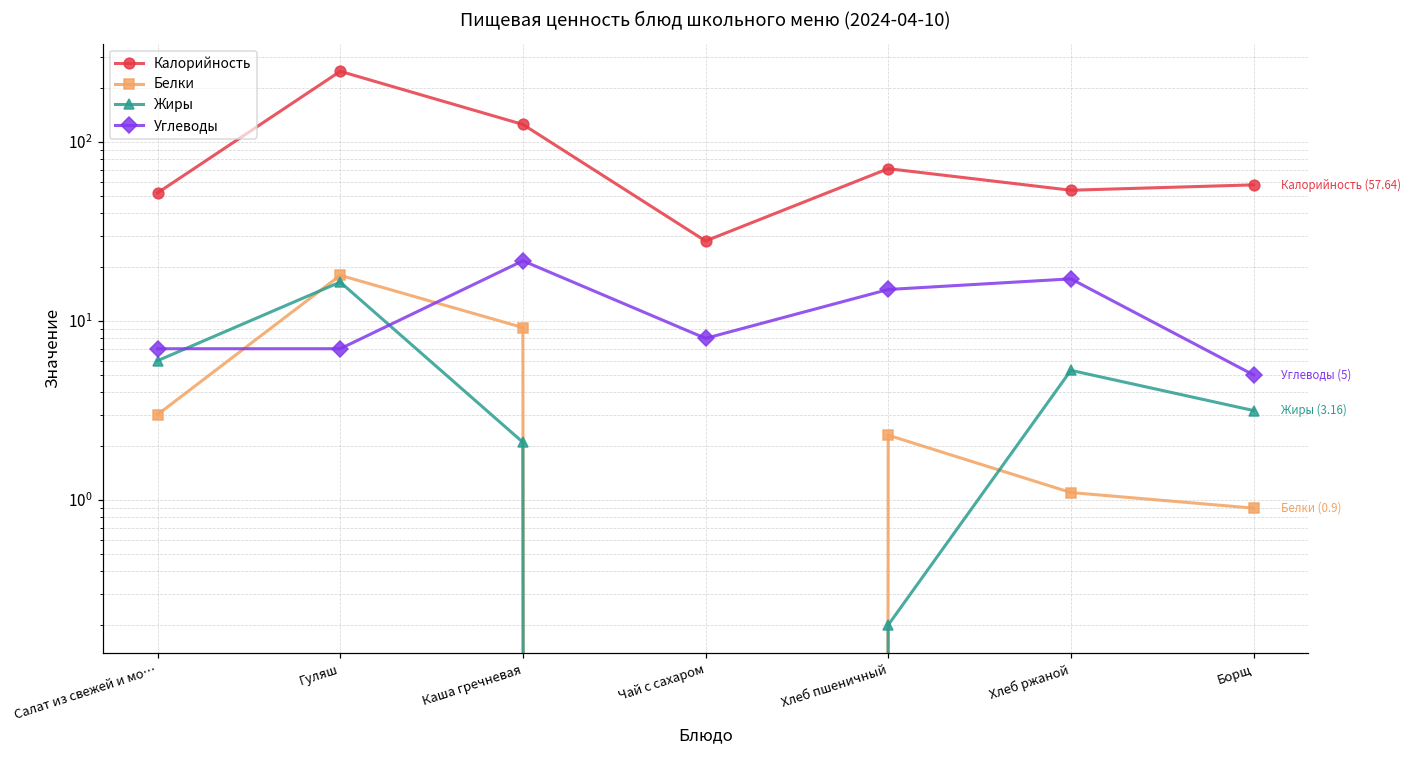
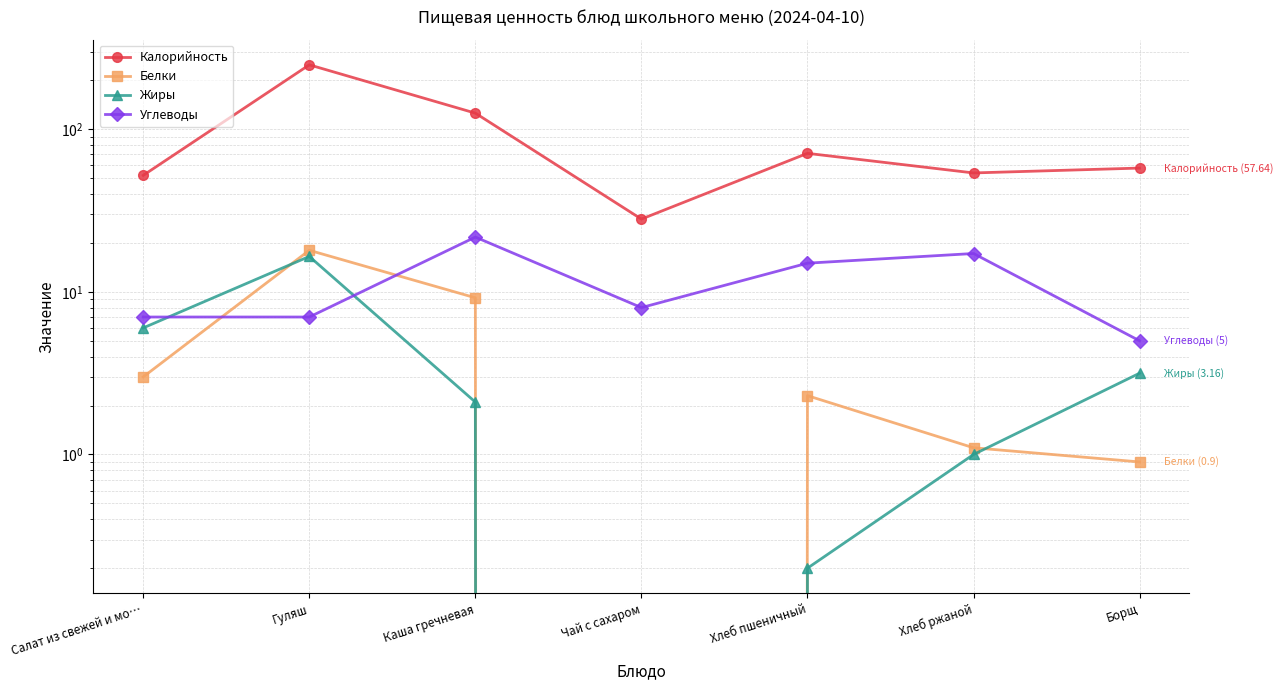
Жиры, Хлеб ржаной: 5.3 -> 1.0
